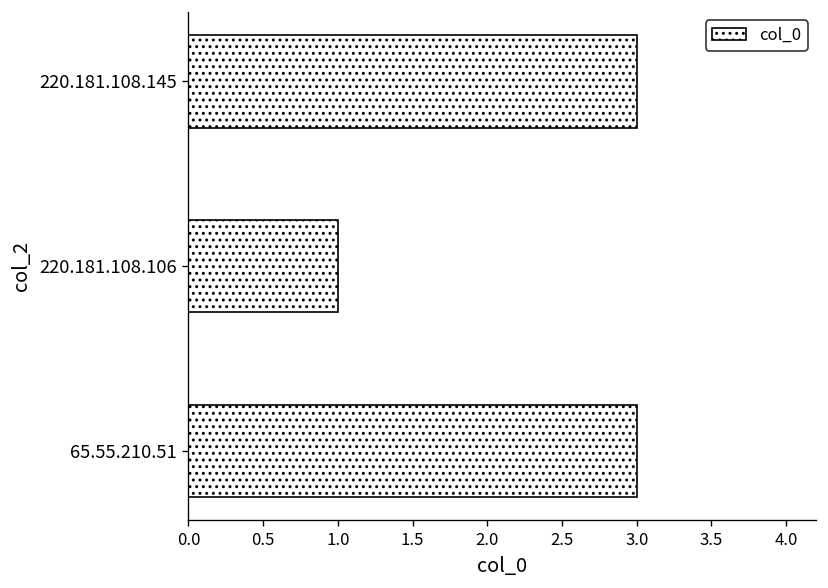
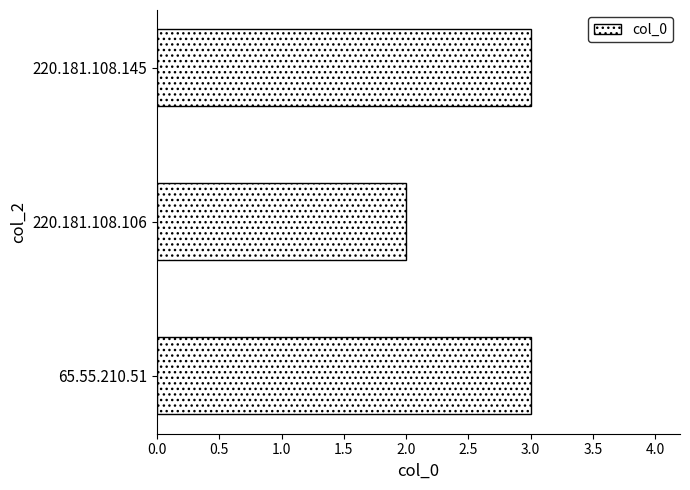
220.181.108.106: 1 -> 2
